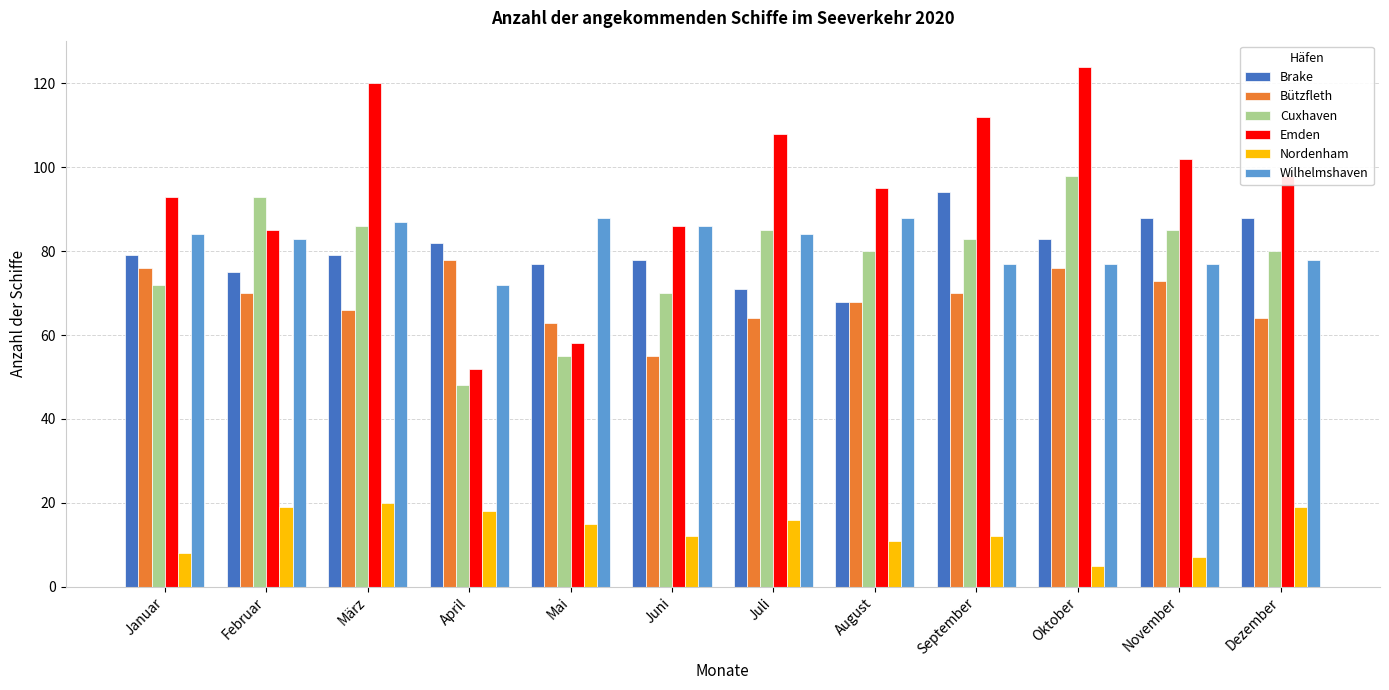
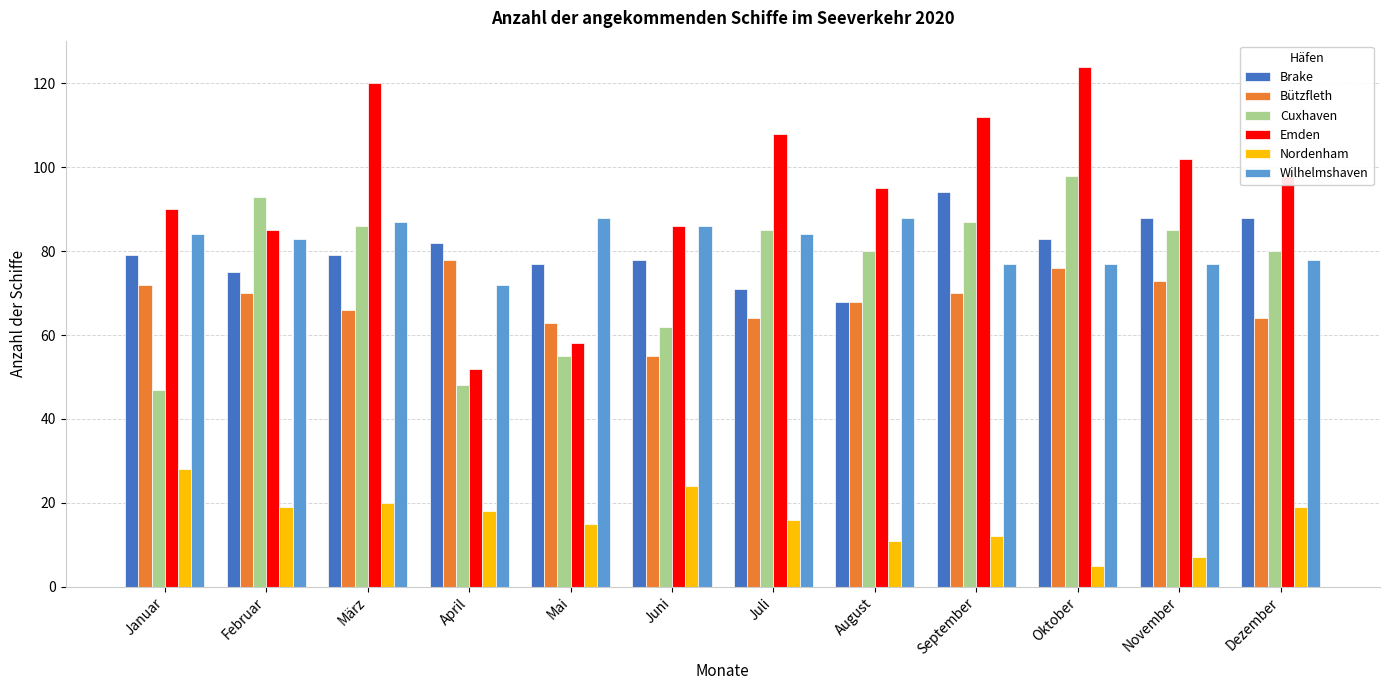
Bützfleth, Januar: 76 -> 72
Cuxhaven, Januar: 72 -> 47
Emden, Januar: 93 -> 90
Nordenham, Januar: 8 -> 28
Cuxhaven, Juni: 70 -> 62
Nordenham, Juni: 12 -> 24
Cuxhaven, September: 83 -> 87
